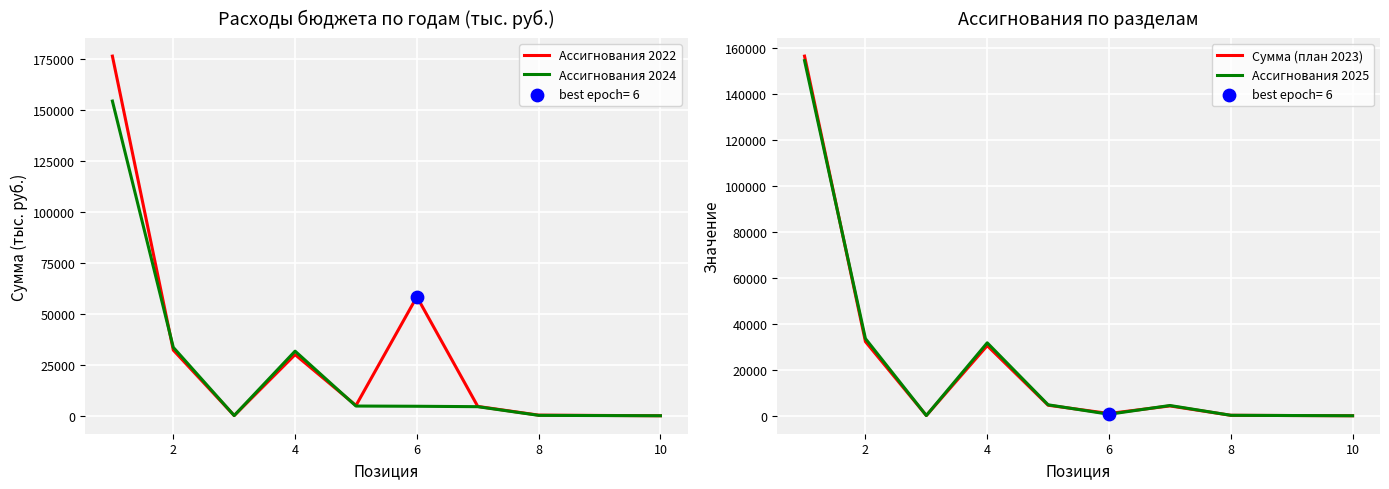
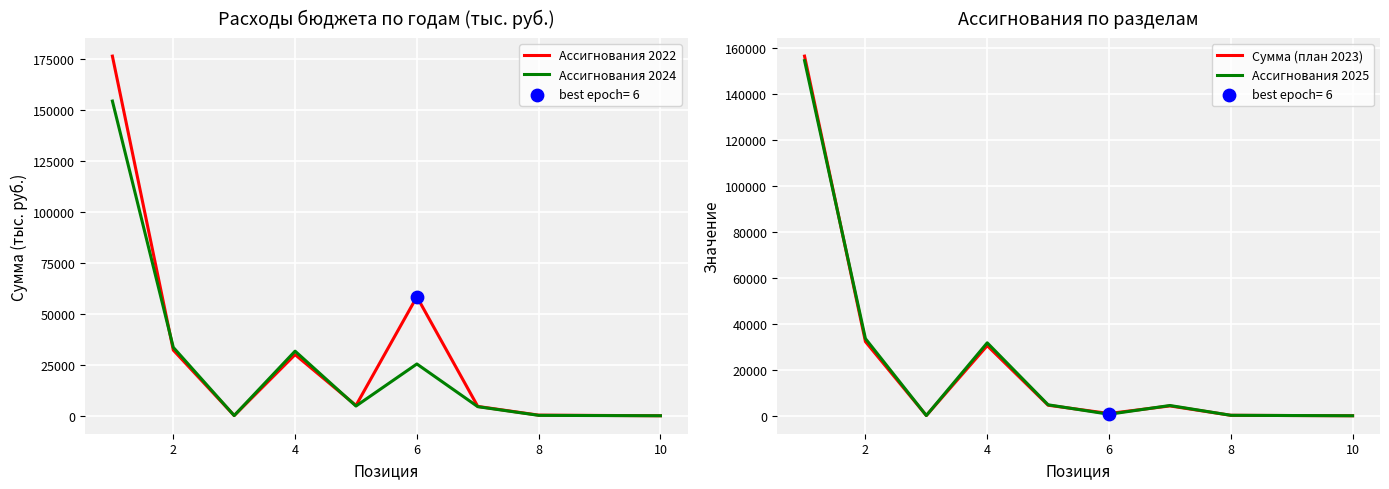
Расходы бюджета по годам (тыс. руб.), Ассигнования 2024, 6: 5000 -> 25000
